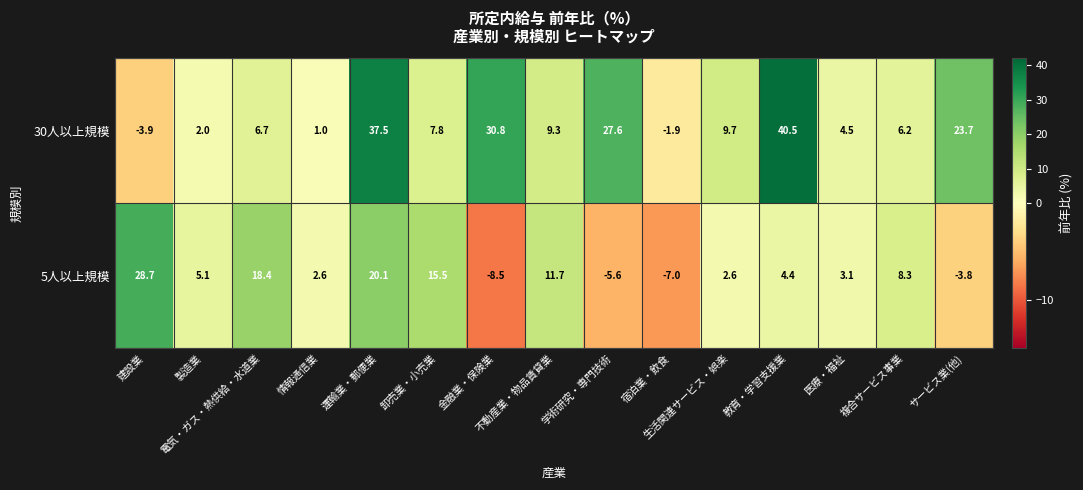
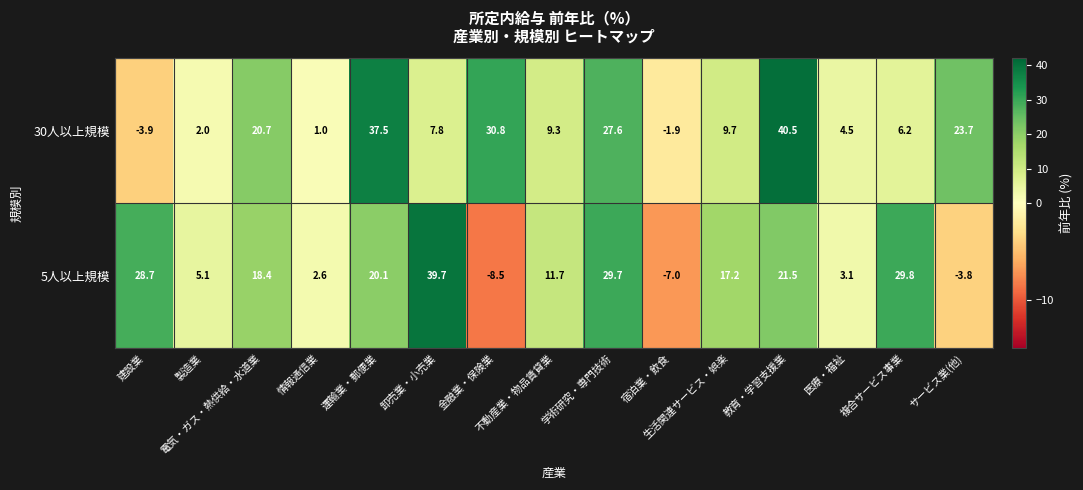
30人以上規模, 電気・ガス・熱供給・水道業: 6.7 -> 20.7
5人以上規模, 卸売業・小売業: 15.5 -> 39.7
5人以上規模, 学術研究・専門技術: -5.6 -> 29.7
5人以上規模, 生活関連サービス・娯楽: 2.6 -> 17.2
5人以上規模, 教育・学習支援業: 4.4 -> 21.5
5人以上規模, 複合サービス事業: 8.3 -> 29.8
